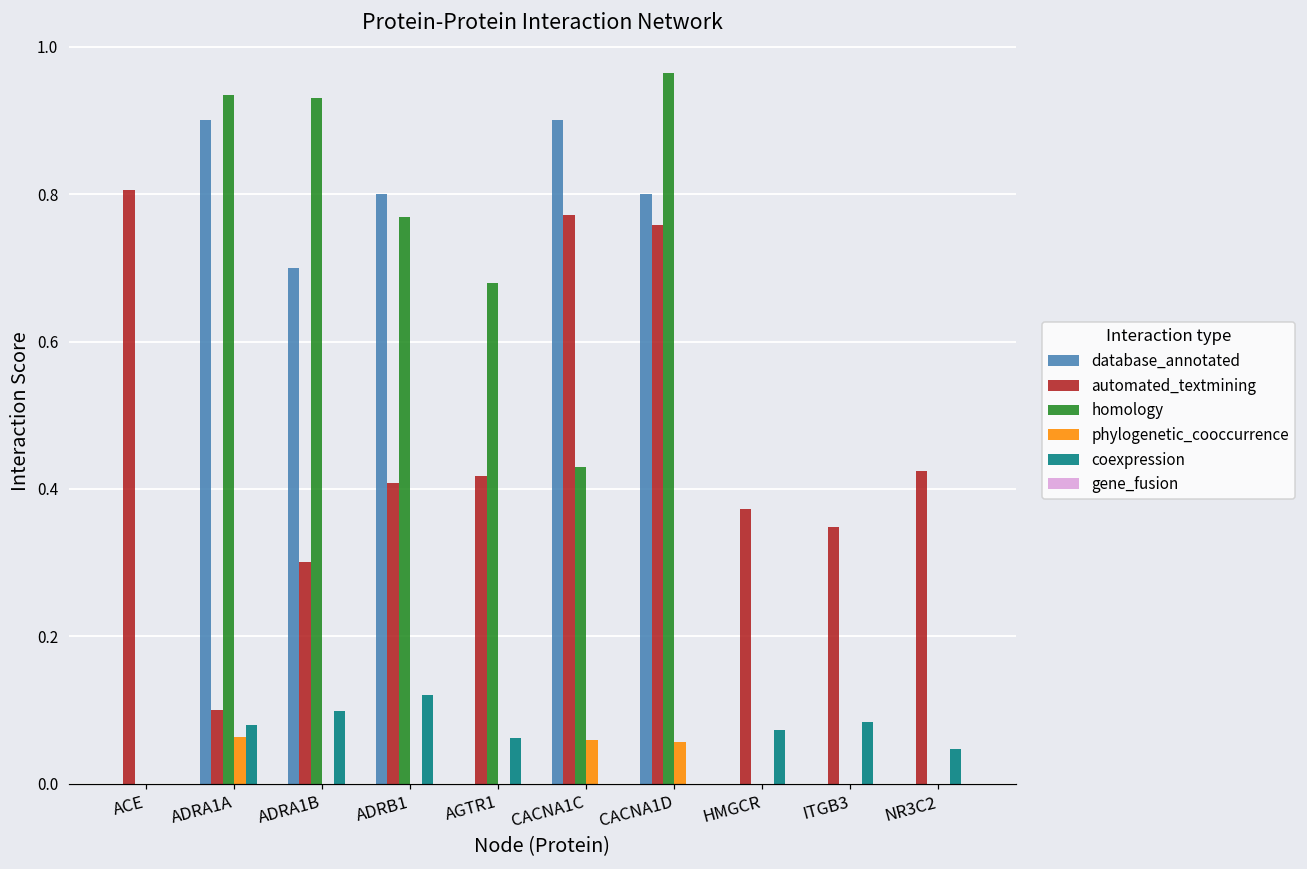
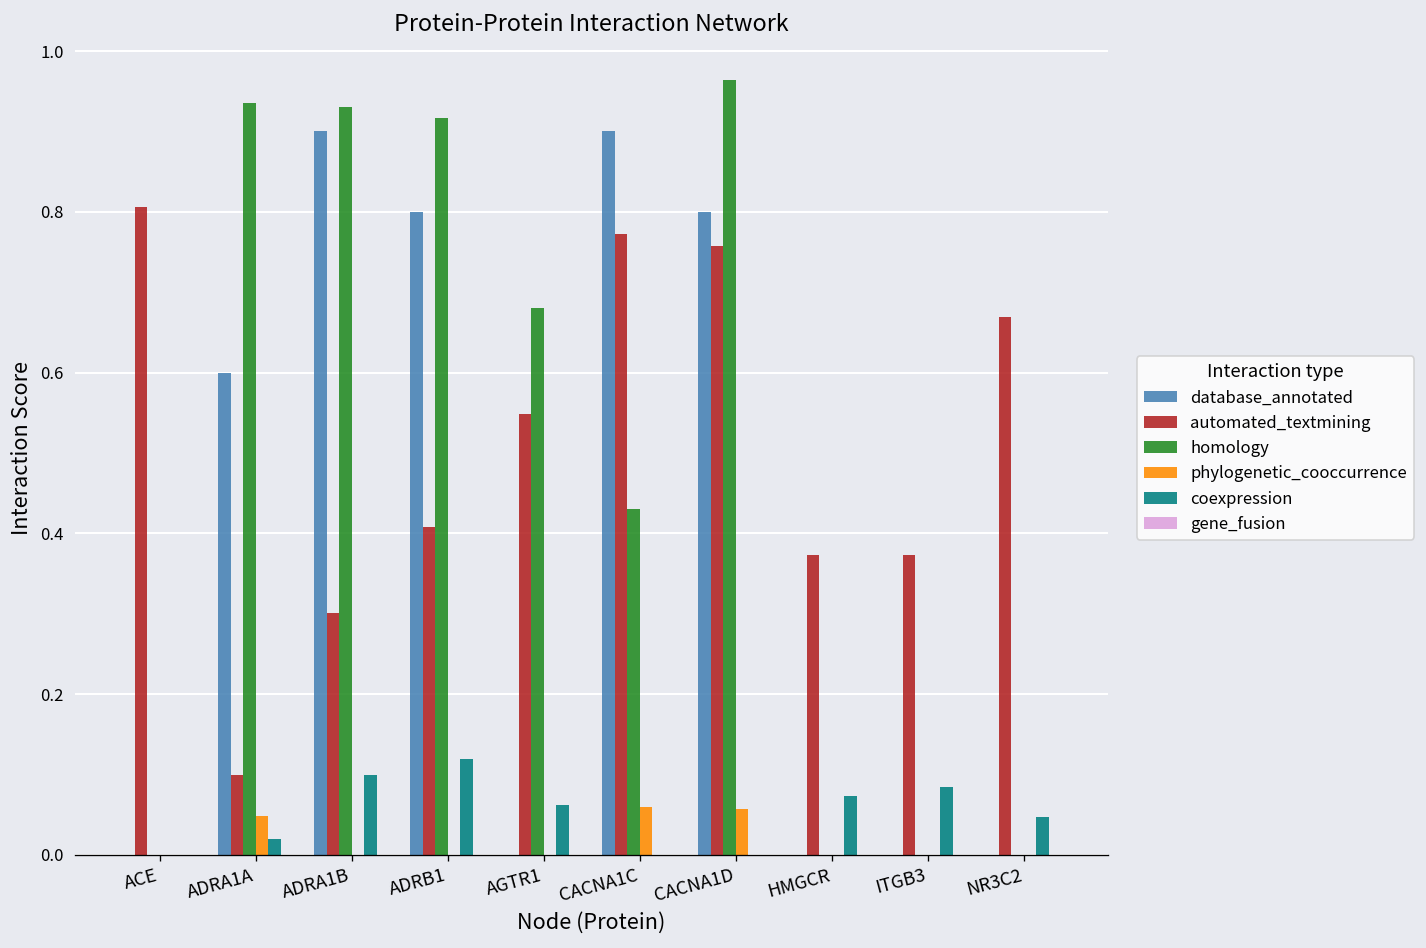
database_annotated, ADRA1A: 0.9 -> 0.6
phylogenetic_cooccurrence, ADRA1A: 0.06 -> 0.05
coexpression, ADRA1A: 0.08 -> 0.02
database_annotated, ADRA1B: 0.7 -> 0.9
homology, ADRB1: 0.77 -> 0.92
automated_textmining, AGTR1: 0.42 -> 0.55
automated_textmining, ITGB3: 0.35 -> 0.37
automated_textmining, NR3C2: 0.42 -> 0.67
